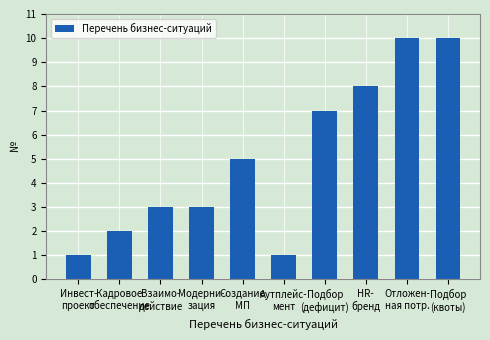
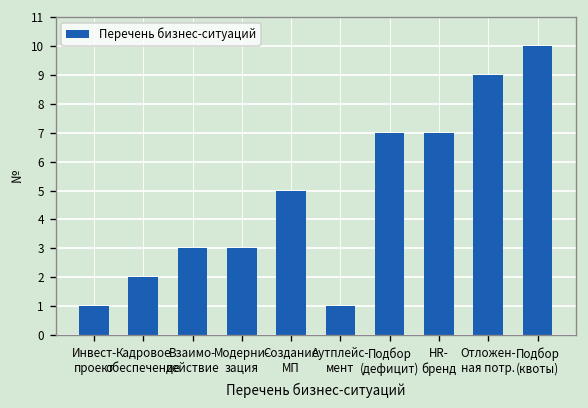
HR- бренд: 8 -> 7
Отложен- ная потр.: 10 -> 9
